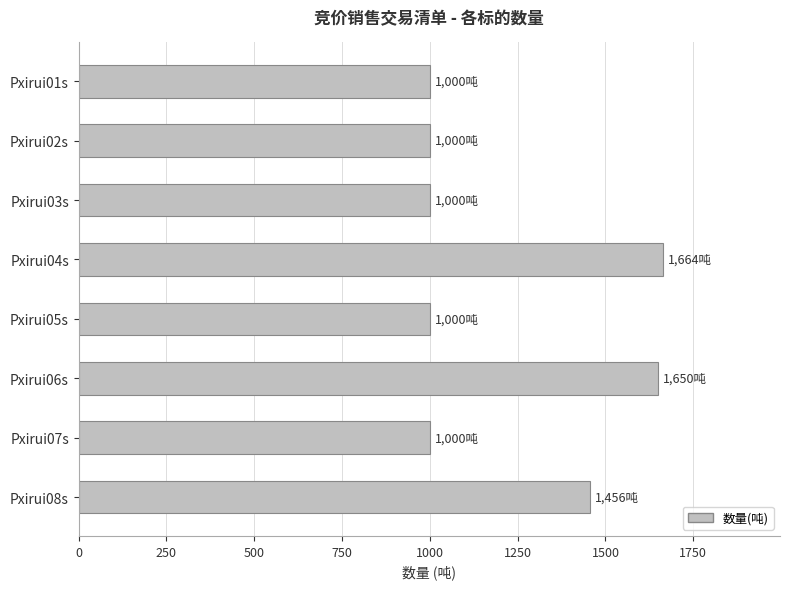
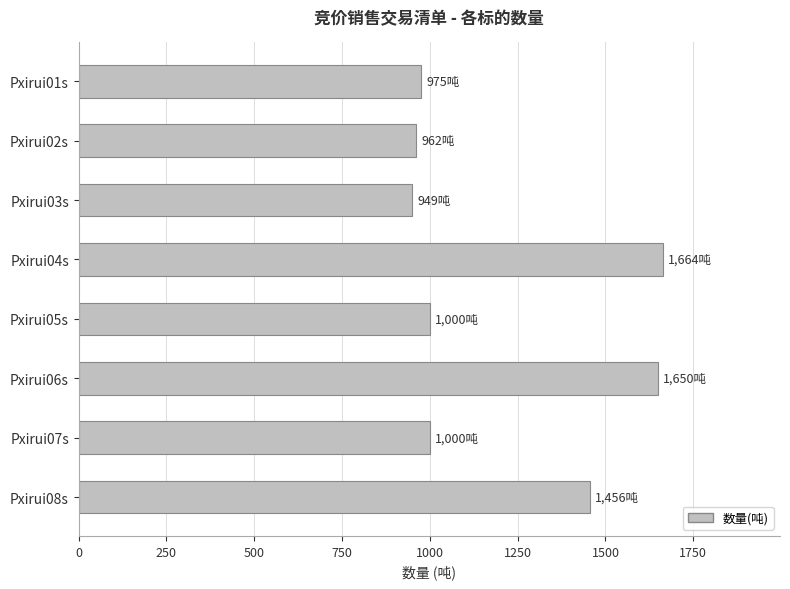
Pxirui01s: 1,000吨 -> 975吨
Pxirui02s: 1,000吨 -> 962吨
Pxirui03s: 1,000吨 -> 949吨
